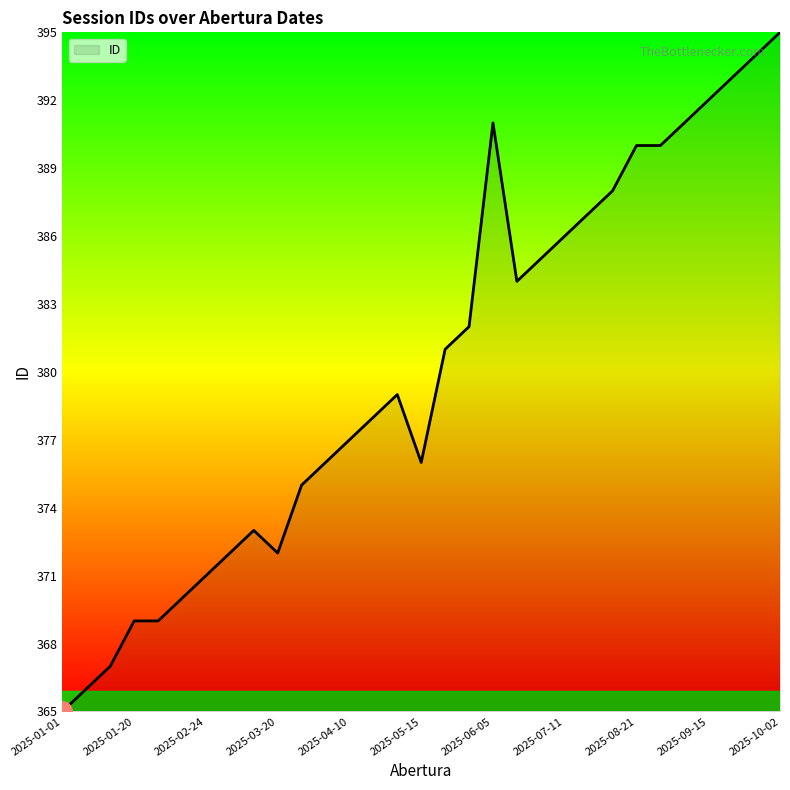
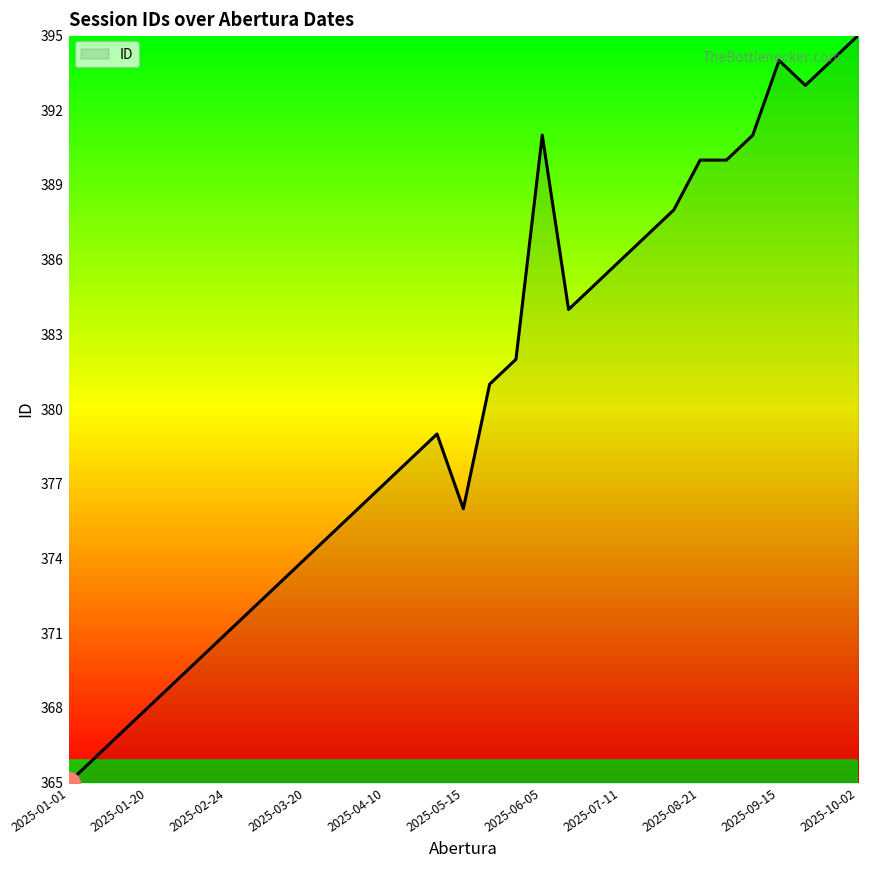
ID, 2025-01-20: 369 -> 368
ID, 2025-03-20: 372 -> 374
ID, 2025-09-15: 392 -> 394
